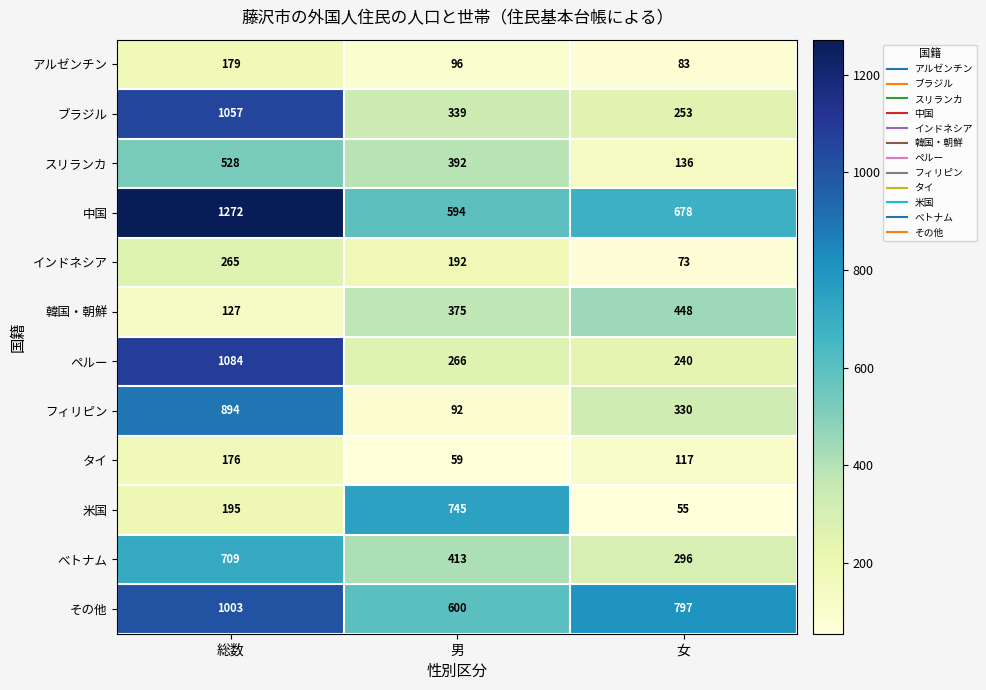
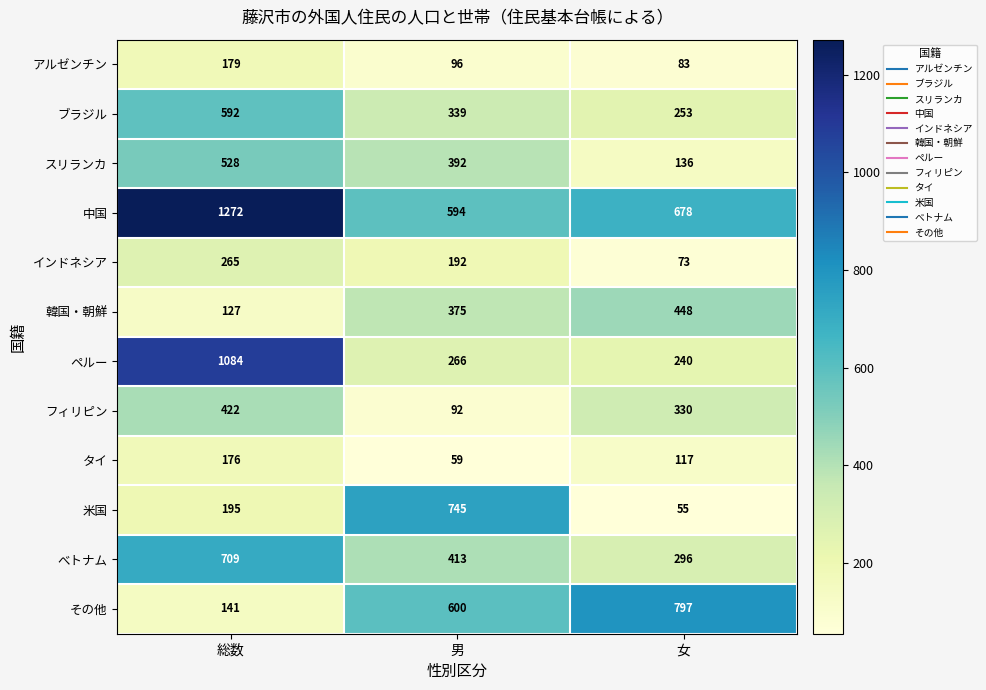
ブラジル, 総数: 1057 -> 592
フィリピン, 総数: 894 -> 422
その他, 総数: 1003 -> 141
